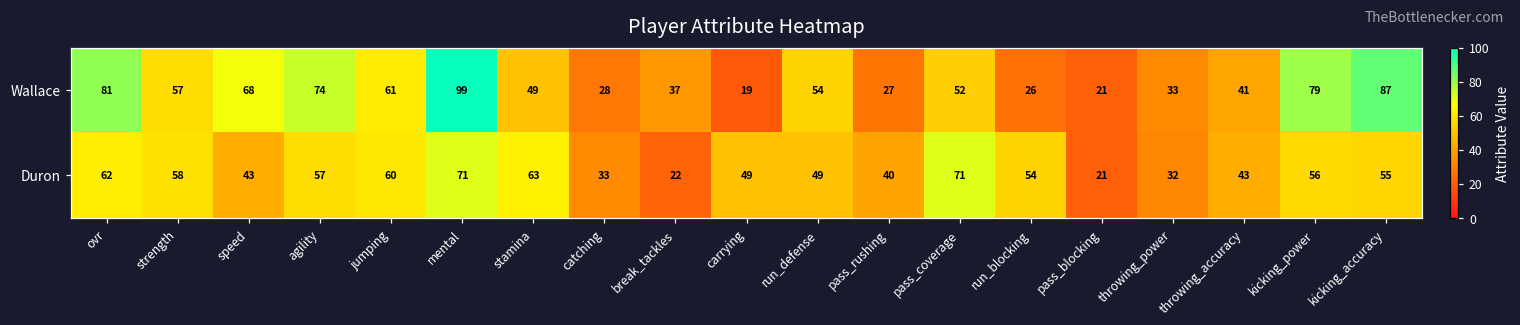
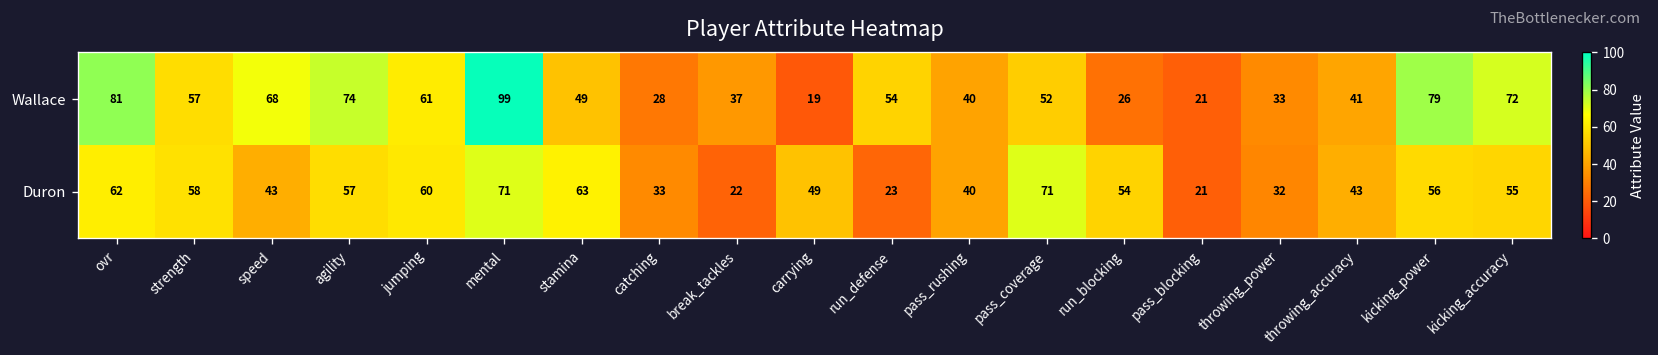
Wallace, pass_rushing: 27 -> 40
Wallace, kicking_accuracy: 87 -> 72
Duron, run_defense: 49 -> 23
